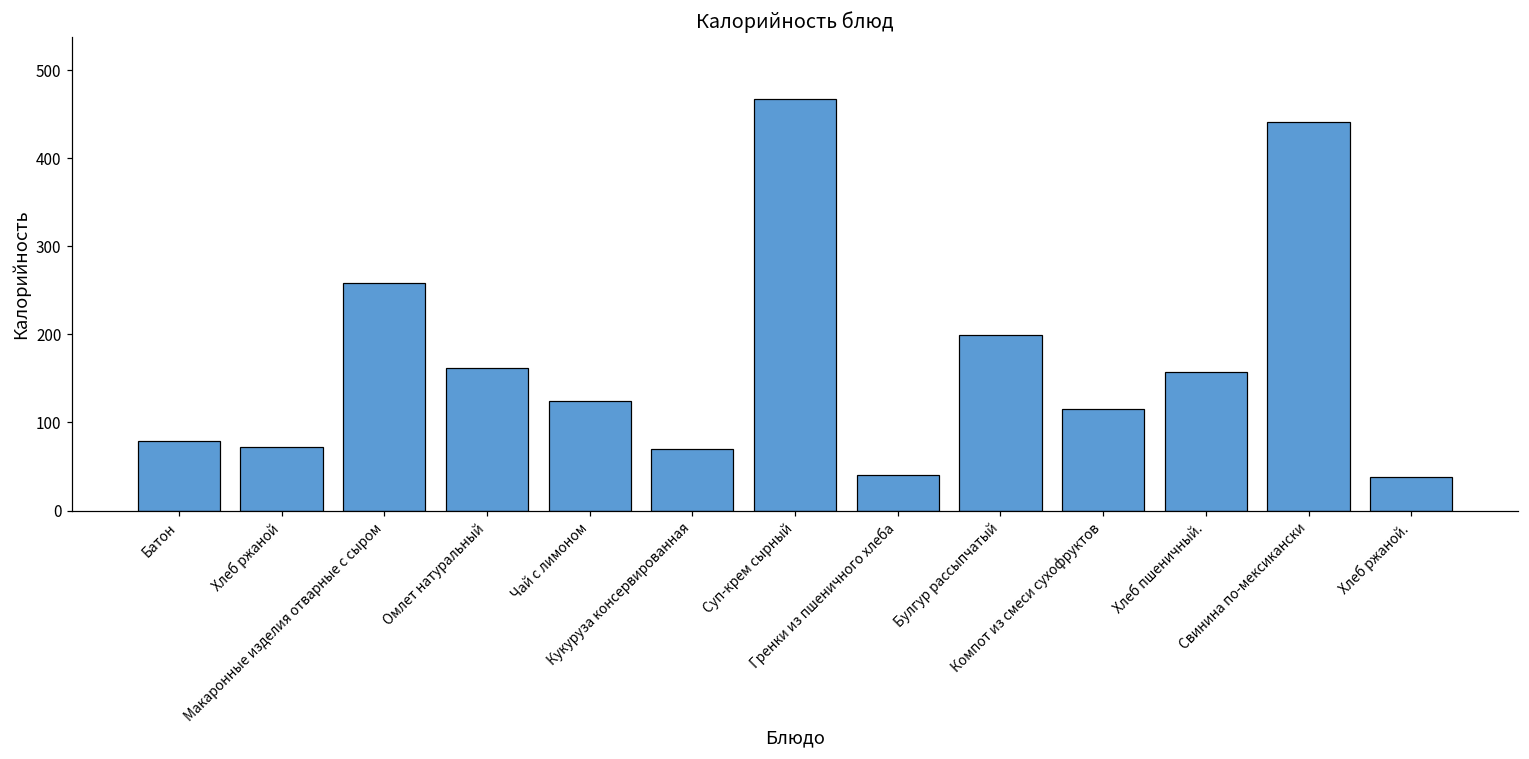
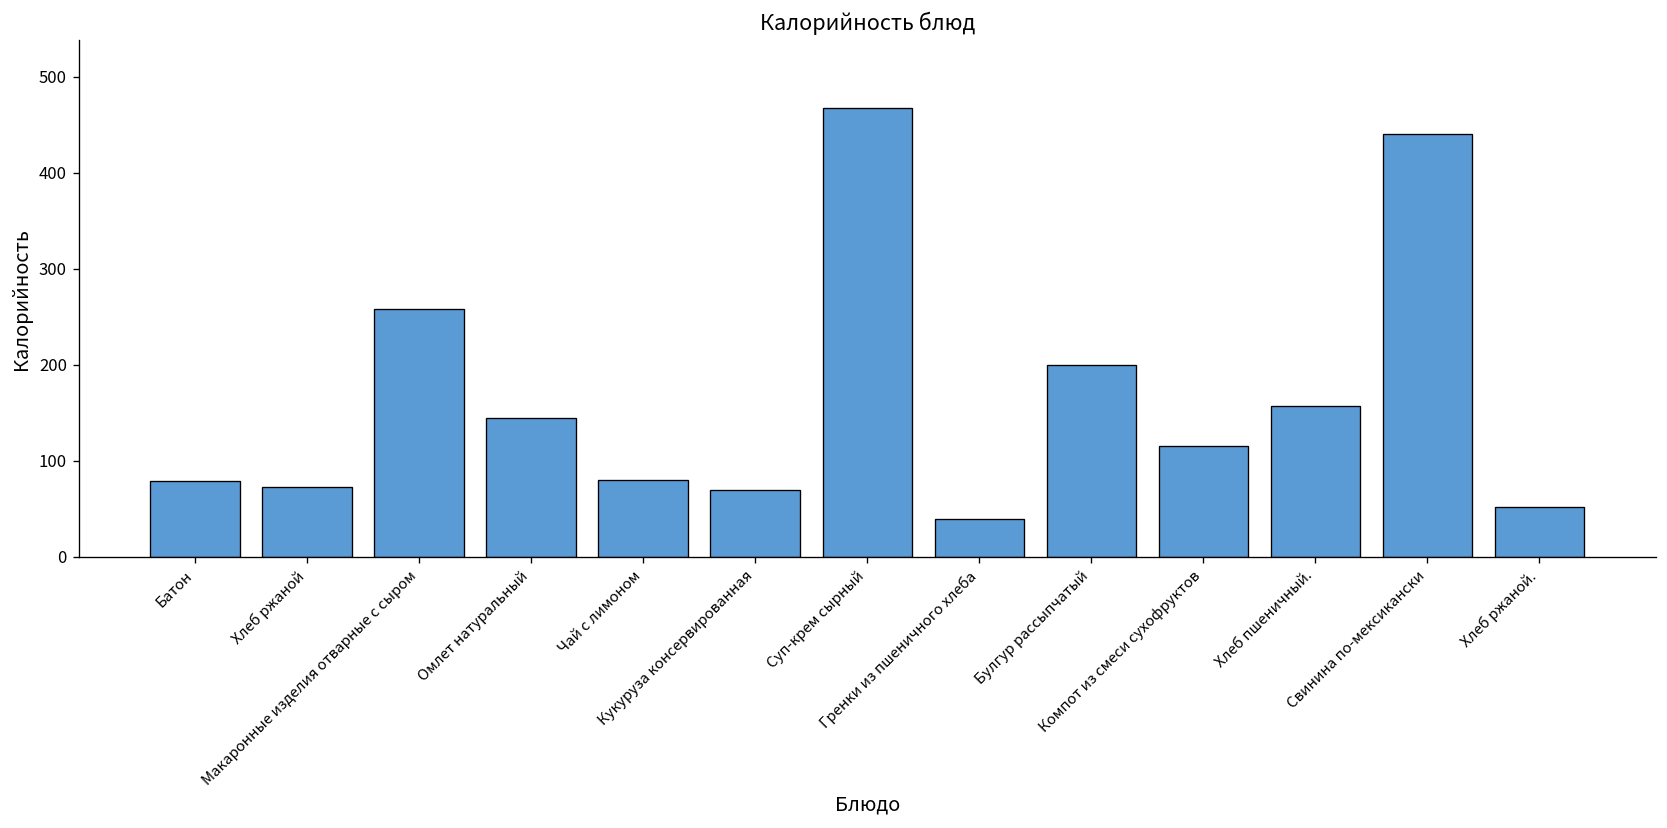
Омлет натуральный: 160 -> 140
Чай с лимоном: 120 -> 80
Хлеб ржаной.: 40 -> 50
